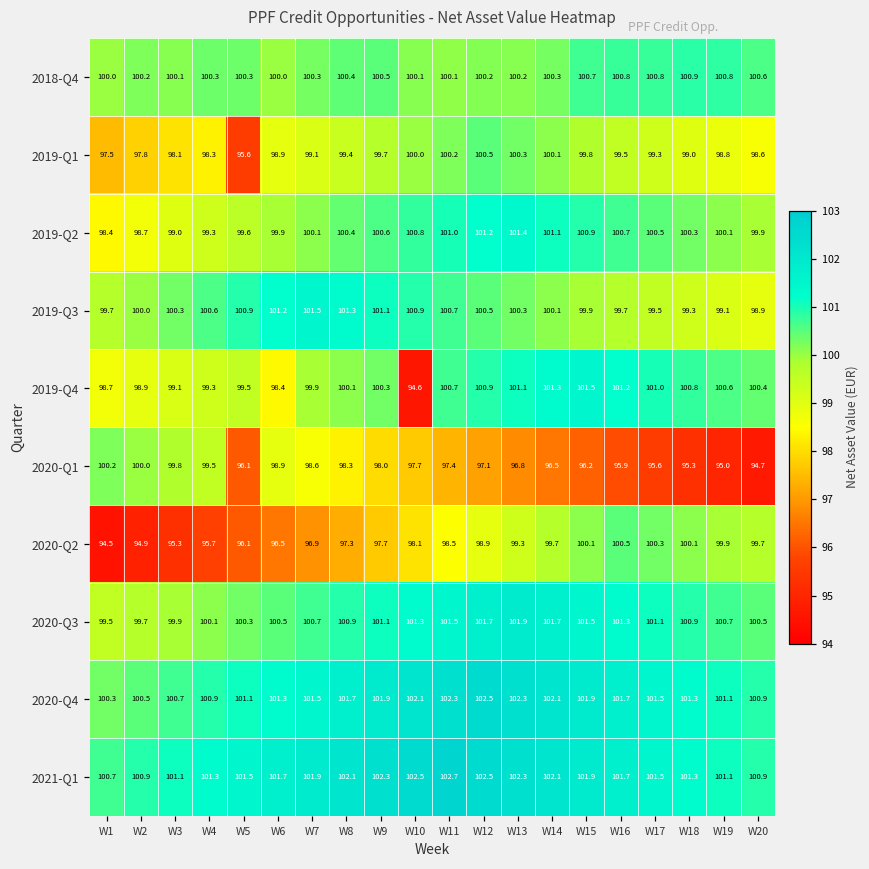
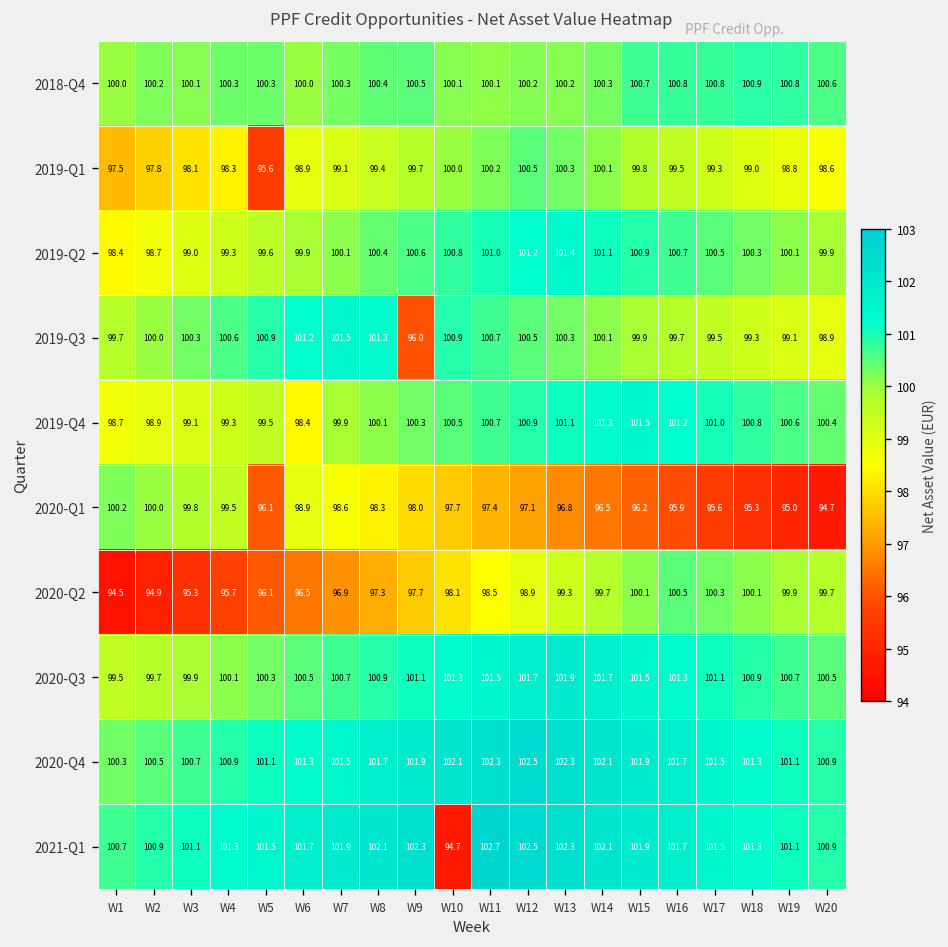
2019-Q3, W9: 101.1 -> 96.0
2019-Q4, W10: 94.6 -> 100.5
2021-Q1, W10: 102.5 -> 94.7
